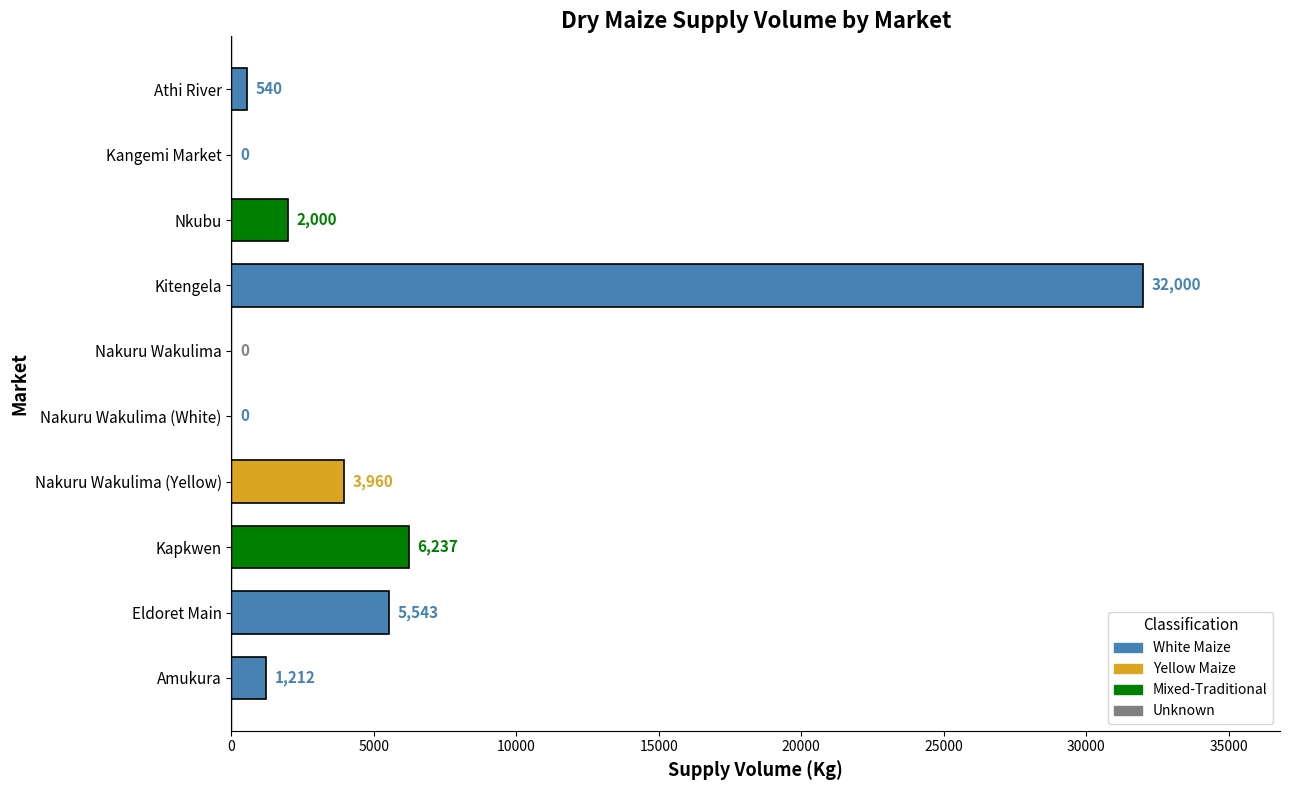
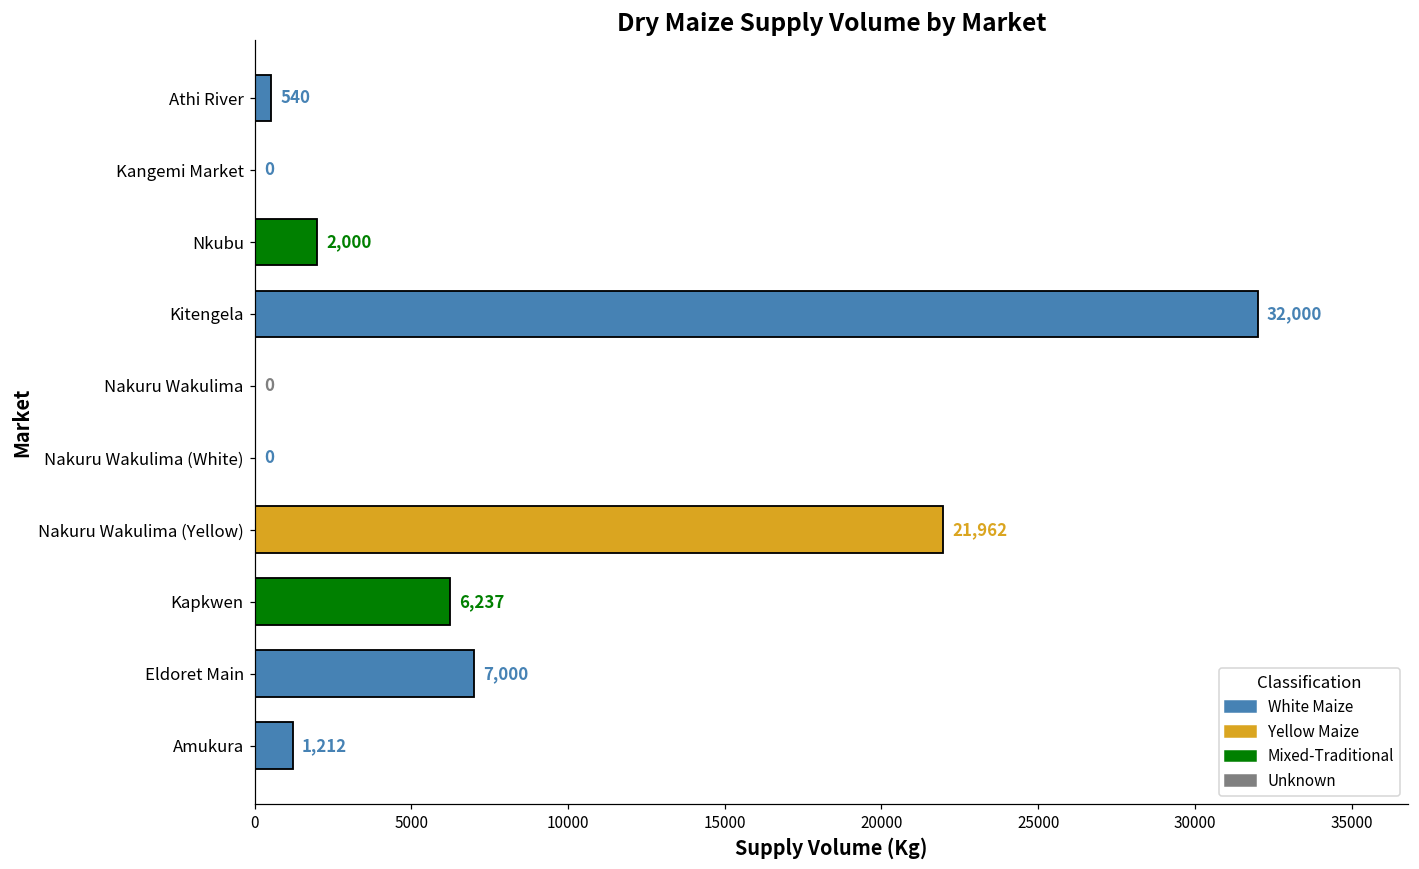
Nakuru Wakulima (Yellow): 3,960 -> 21,962
Eldoret Main: 5,543 -> 7,000
